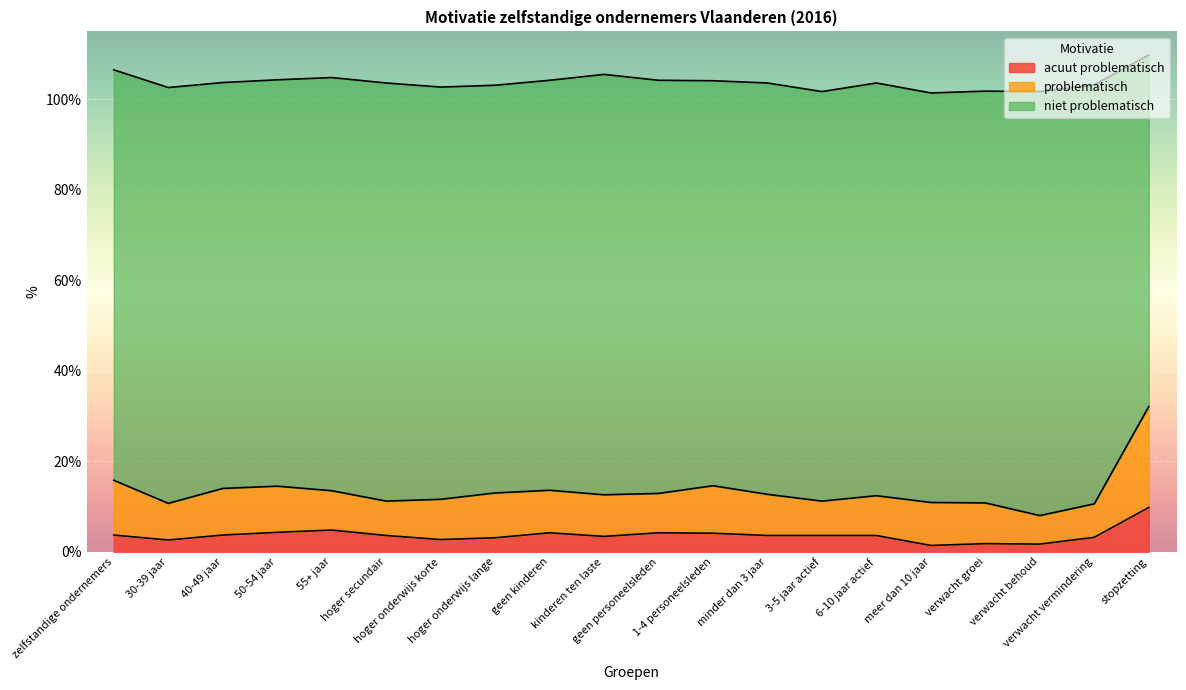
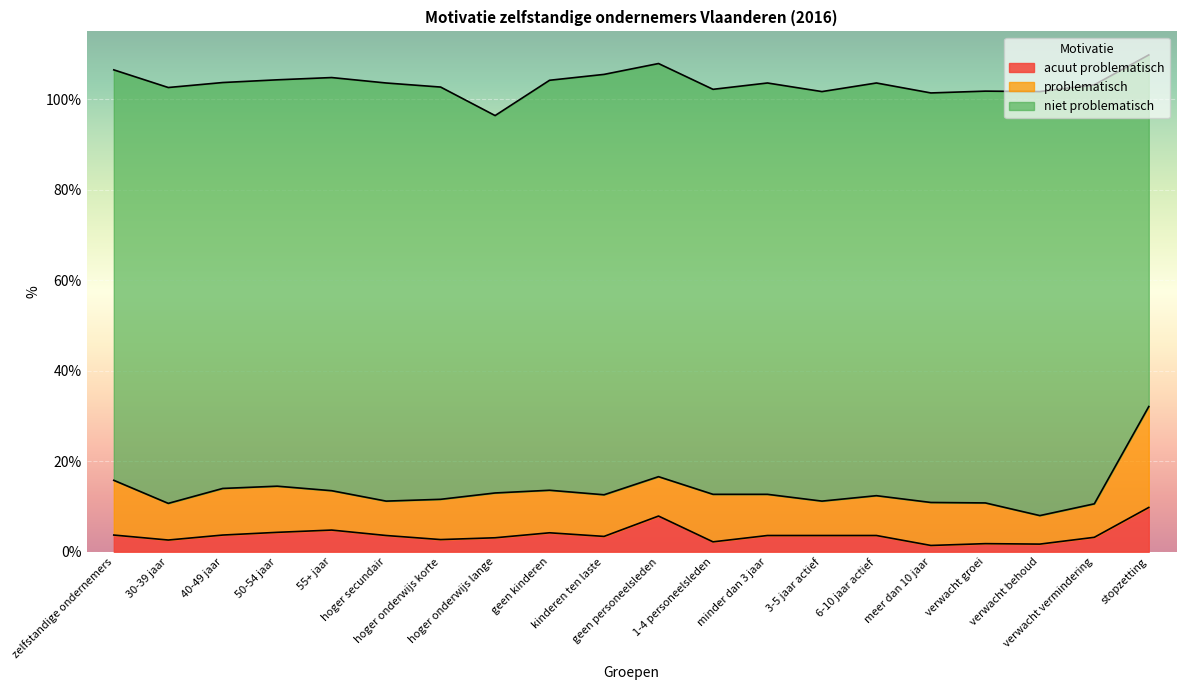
niet problematisch, hoger onderwijs lange: 90% -> 83%
acuut problematisch, geen personeelsleden: 4% -> 8%
acuut problematisch, 1-4 personeelsleden: 4% -> 2%
